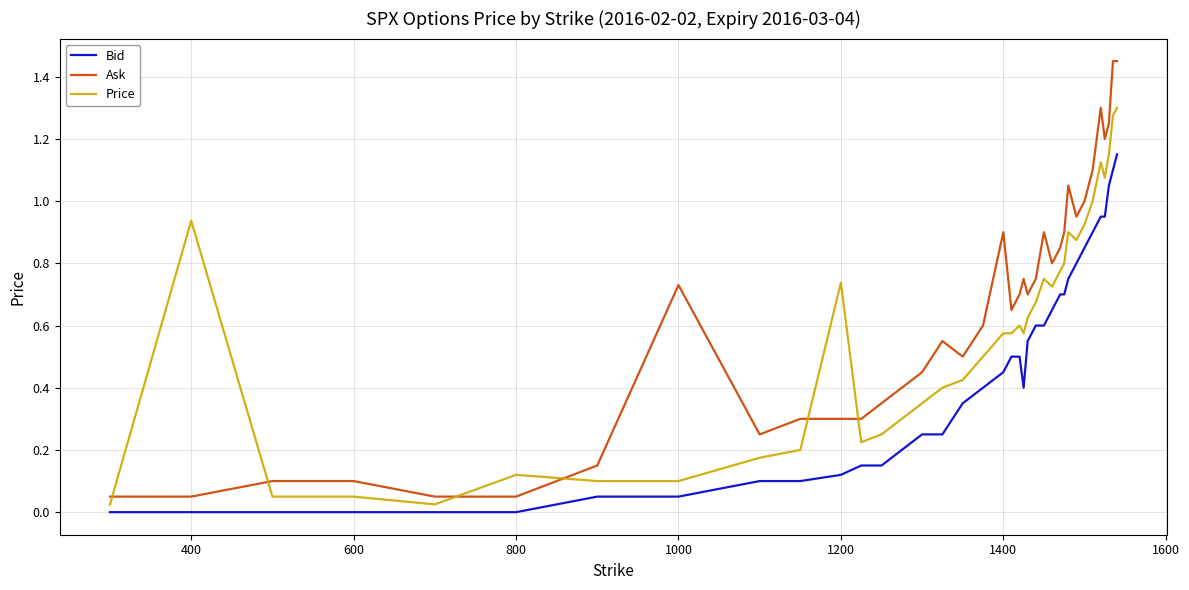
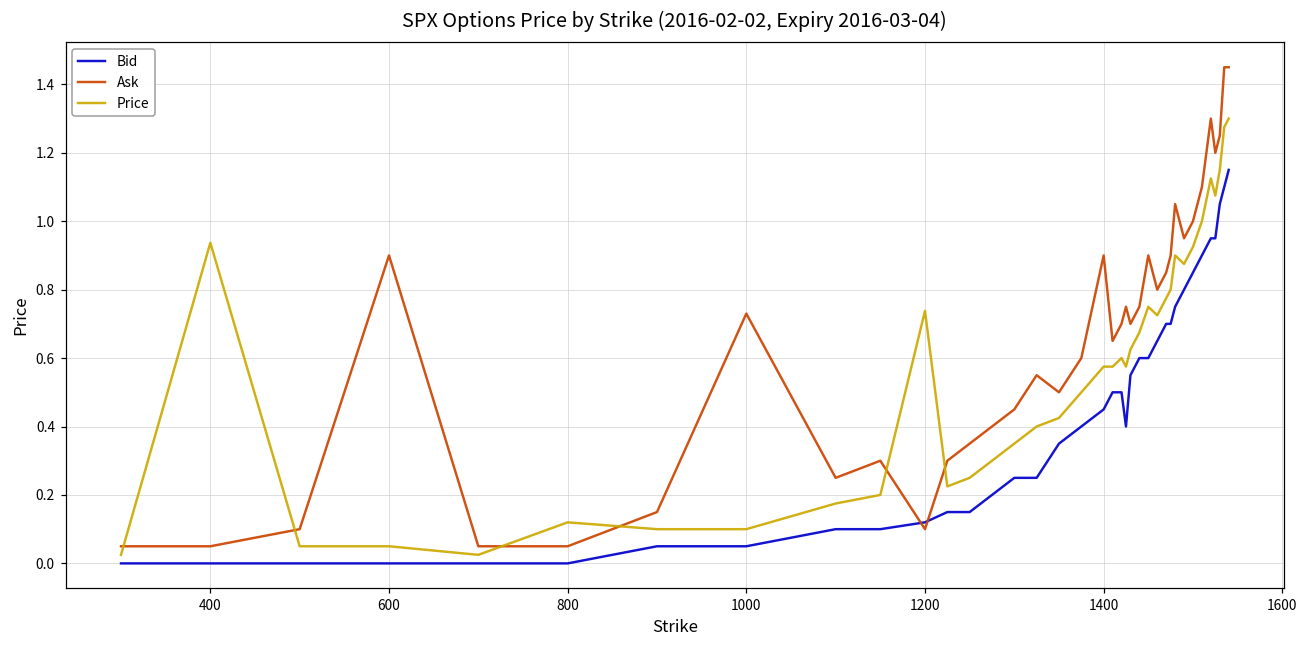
Ask, 600: 0.1 -> 0.9
Ask, 1200: 0.3 -> 0.1
